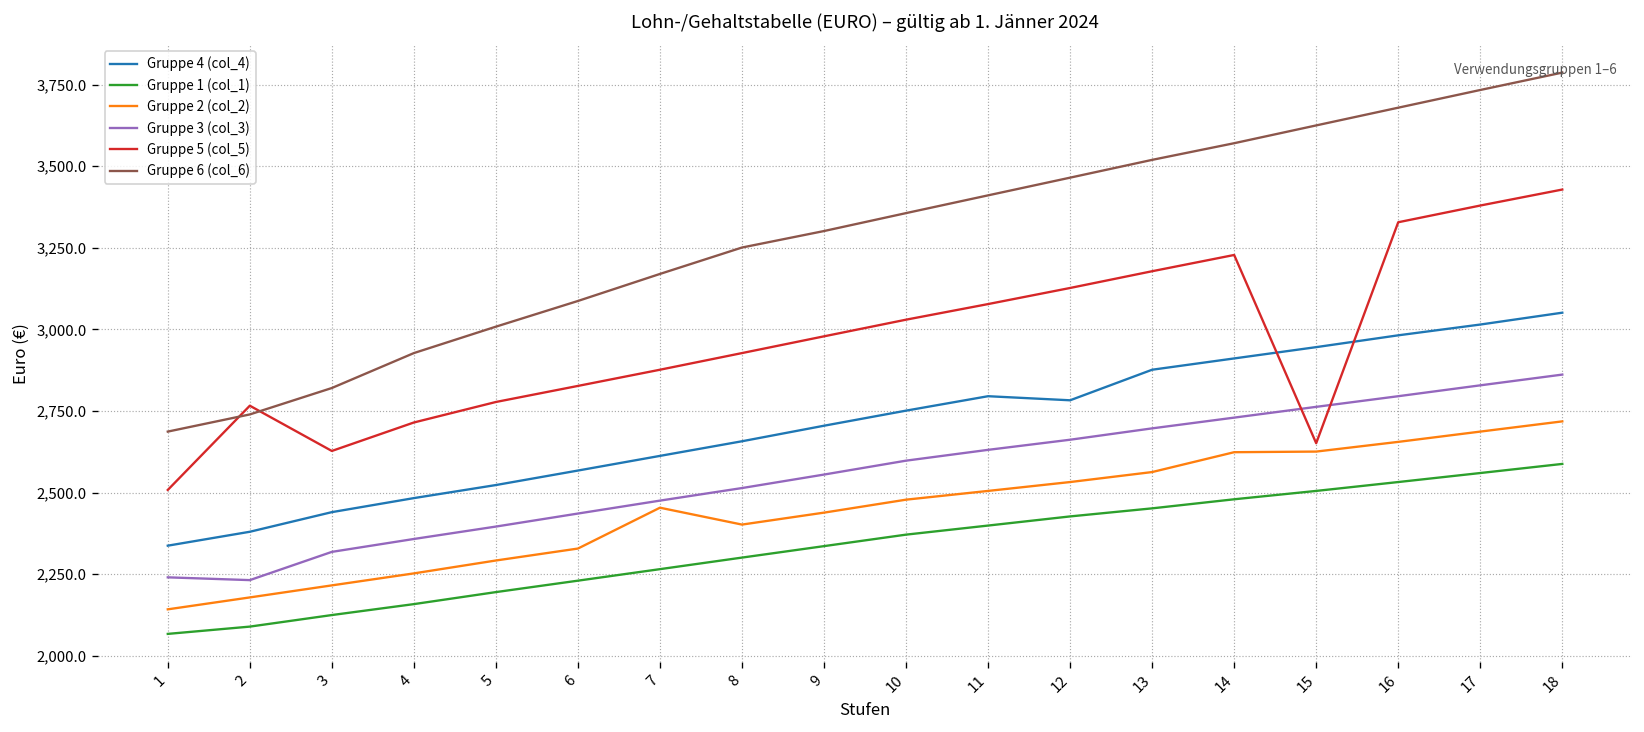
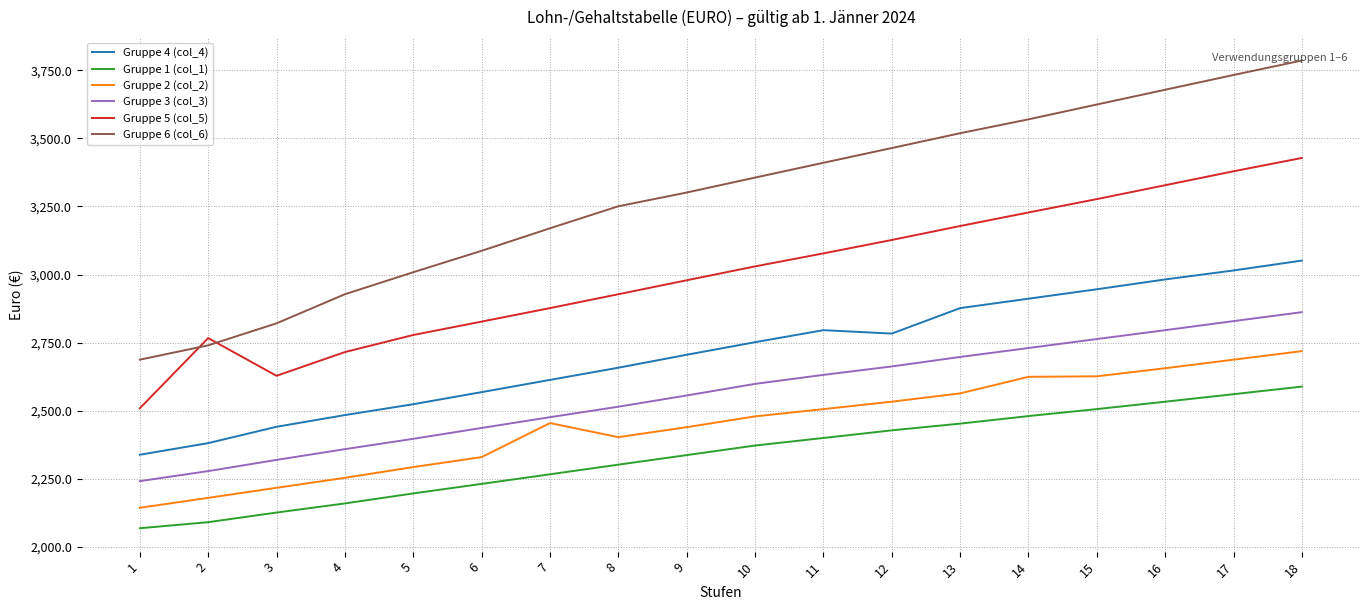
Gruppe 3 (col_3), 2: 2,230 -> 2,280
Gruppe 5 (col_5), 15: 2,650 -> 3,280
